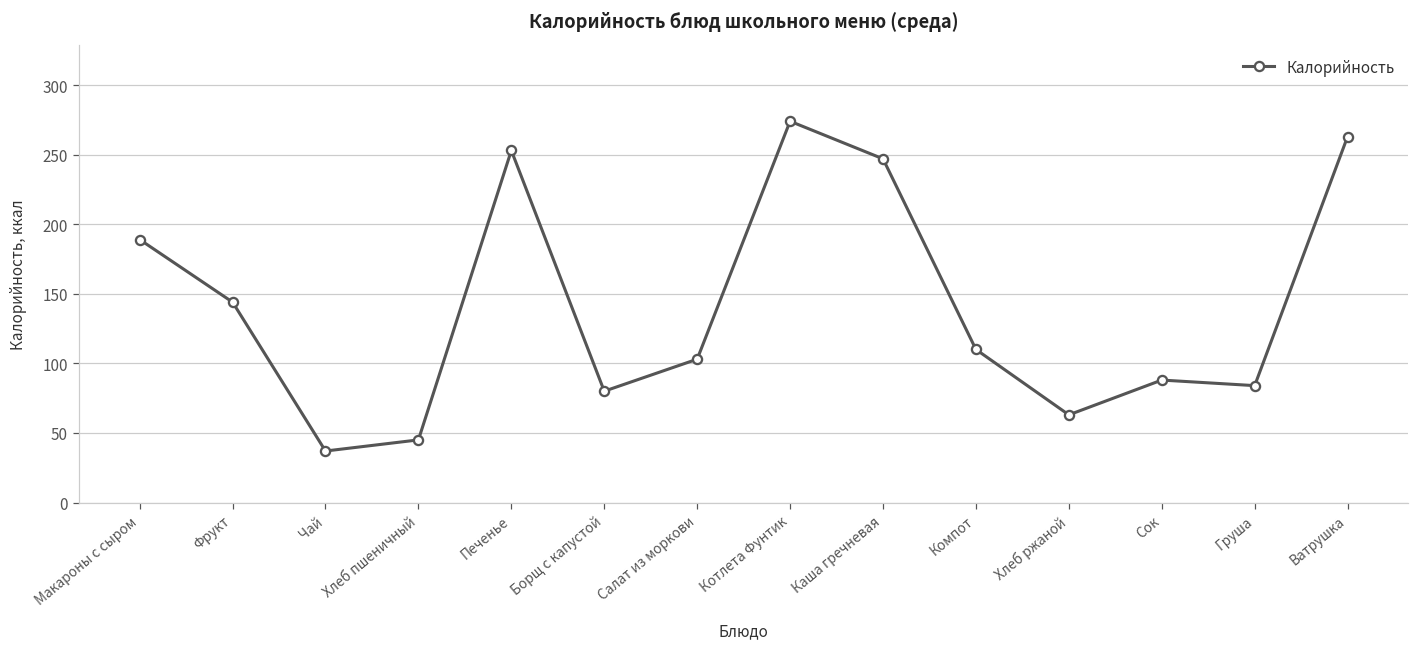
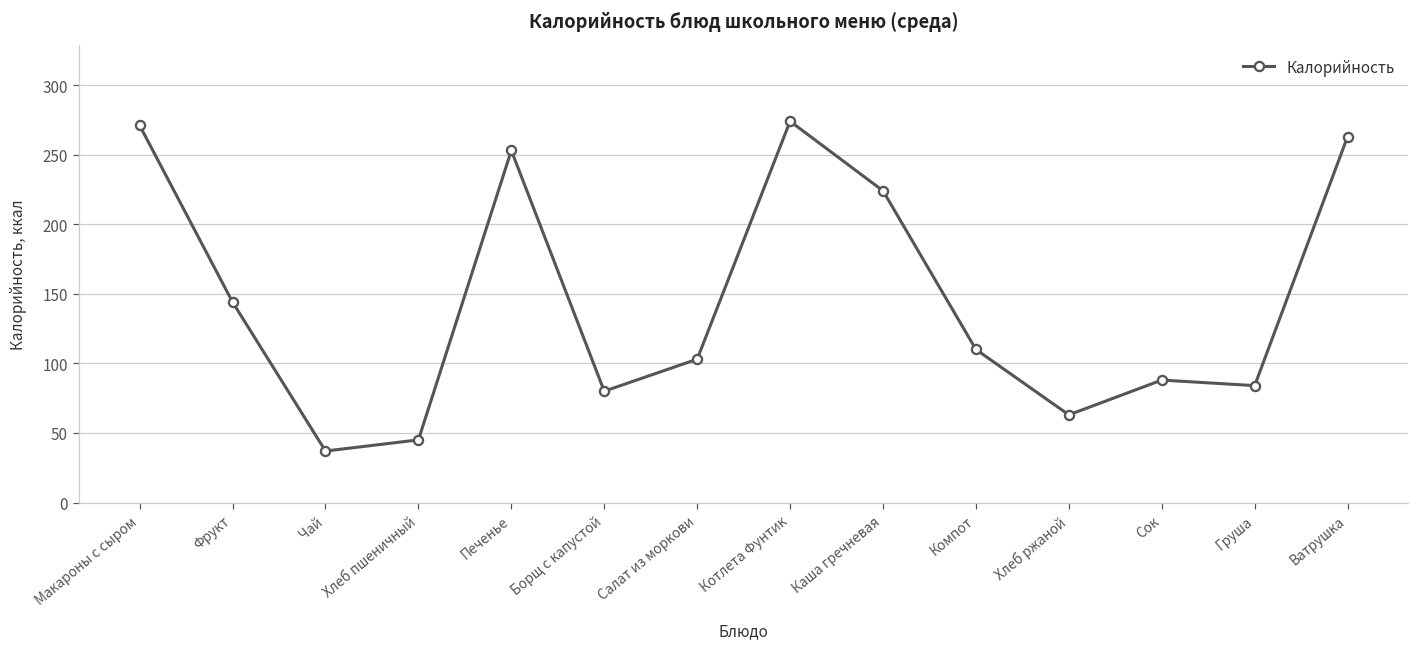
Макароны с сыром: 189 -> 271
Каша гречневая: 247 -> 224
